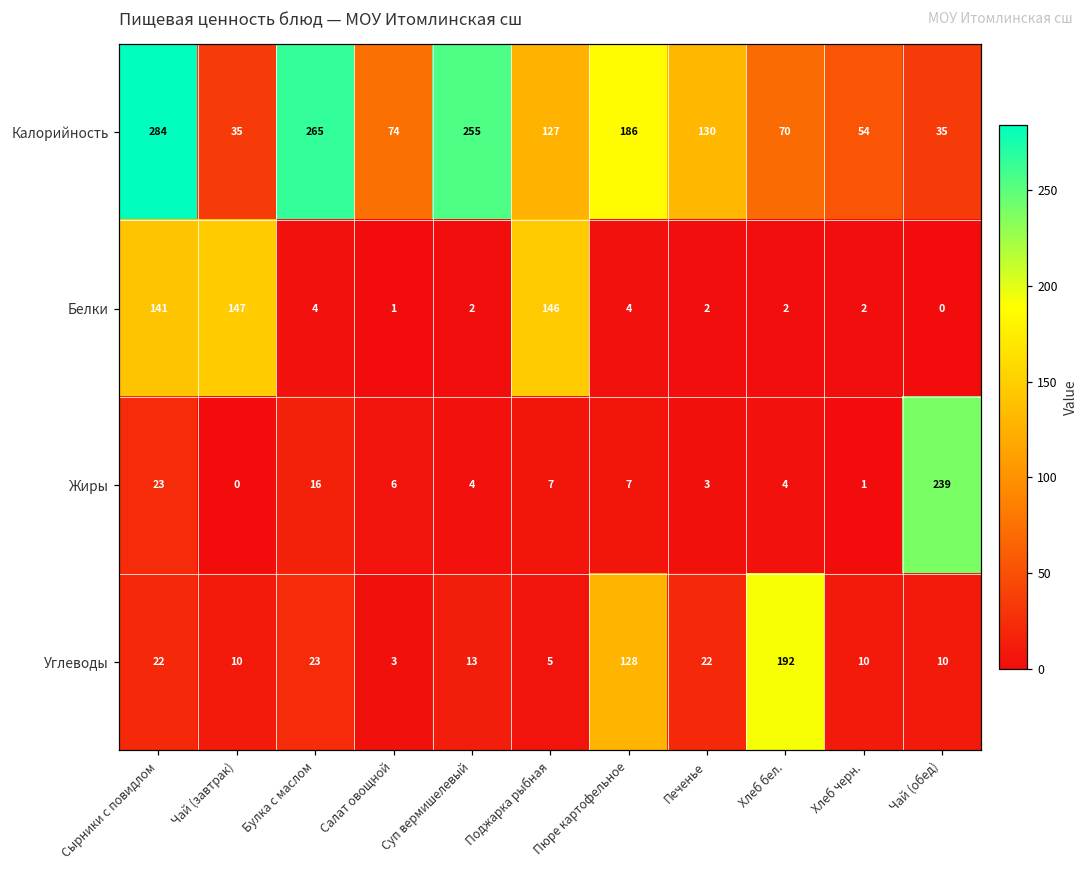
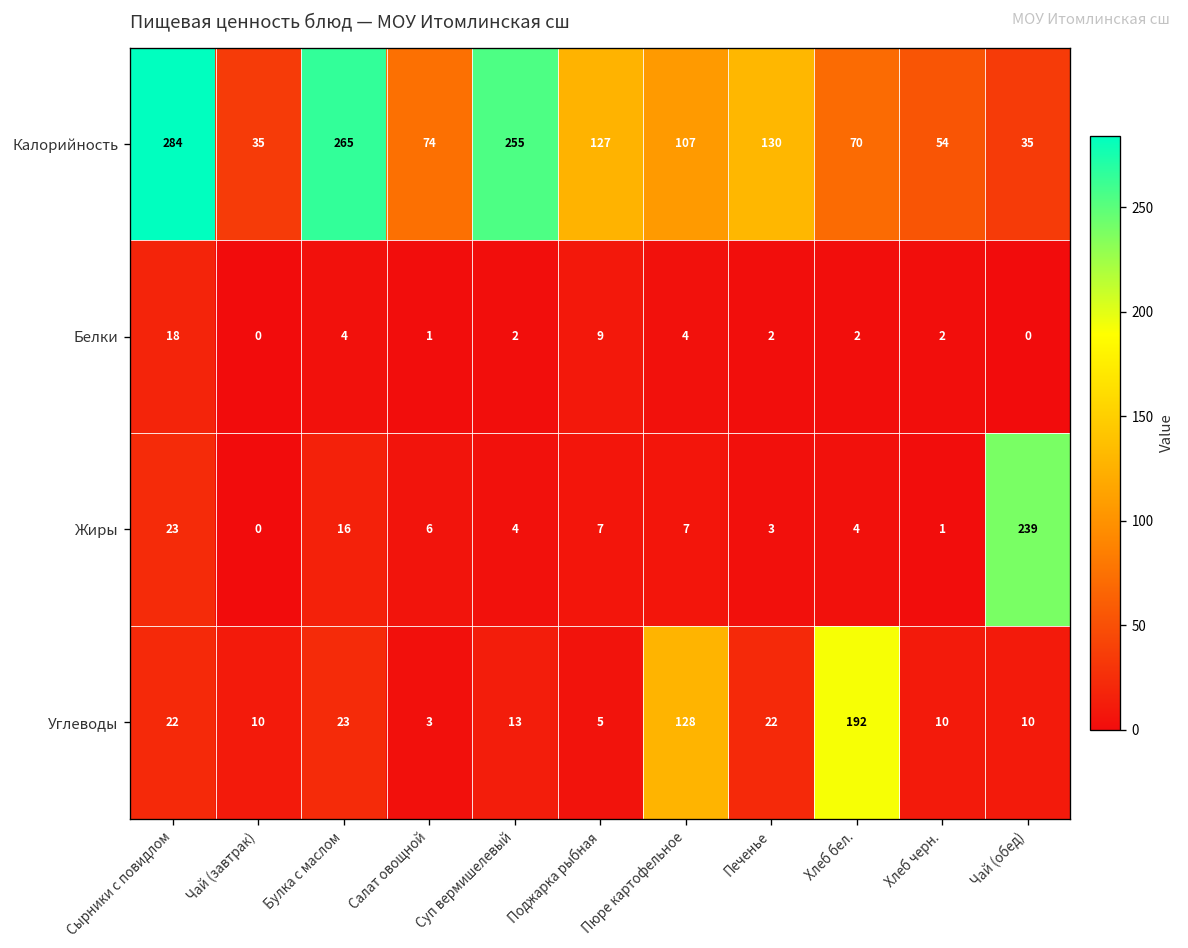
Калорийность, Пюре картофельное: 186 -> 107
Белки, Сырники с повидлом: 141 -> 18
Белки, Чай (завтрак): 147 -> 0
Белки, Поджарка рыбная: 146 -> 9
